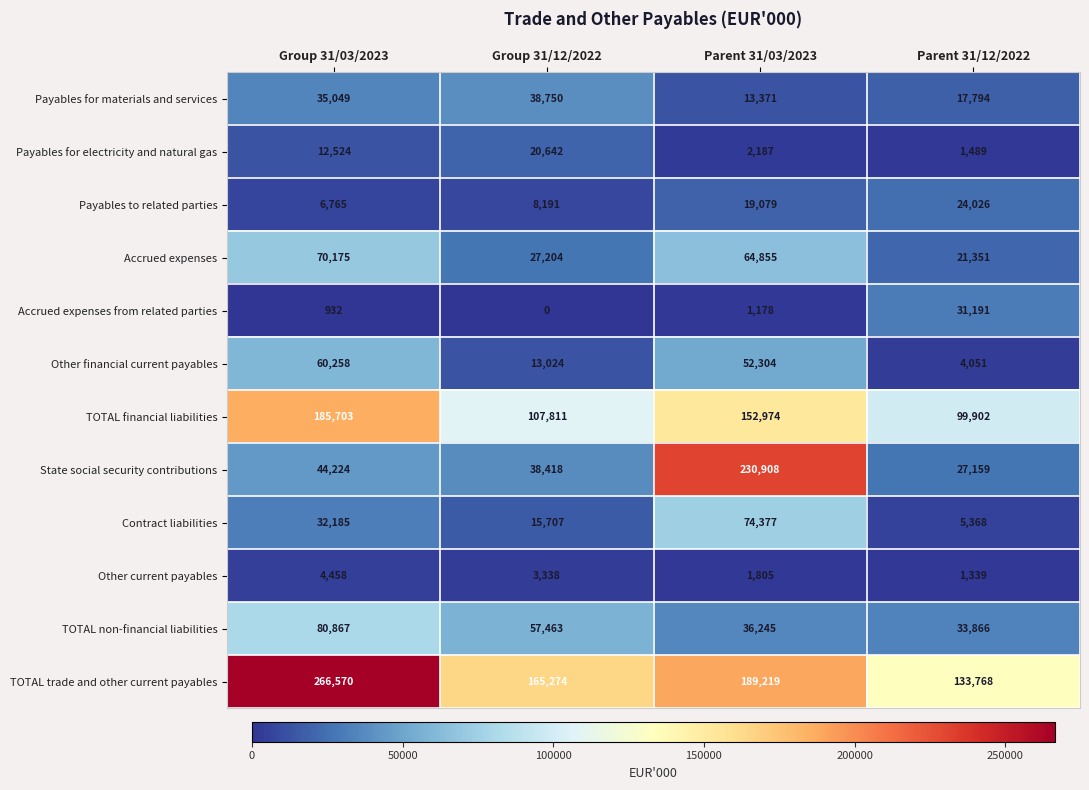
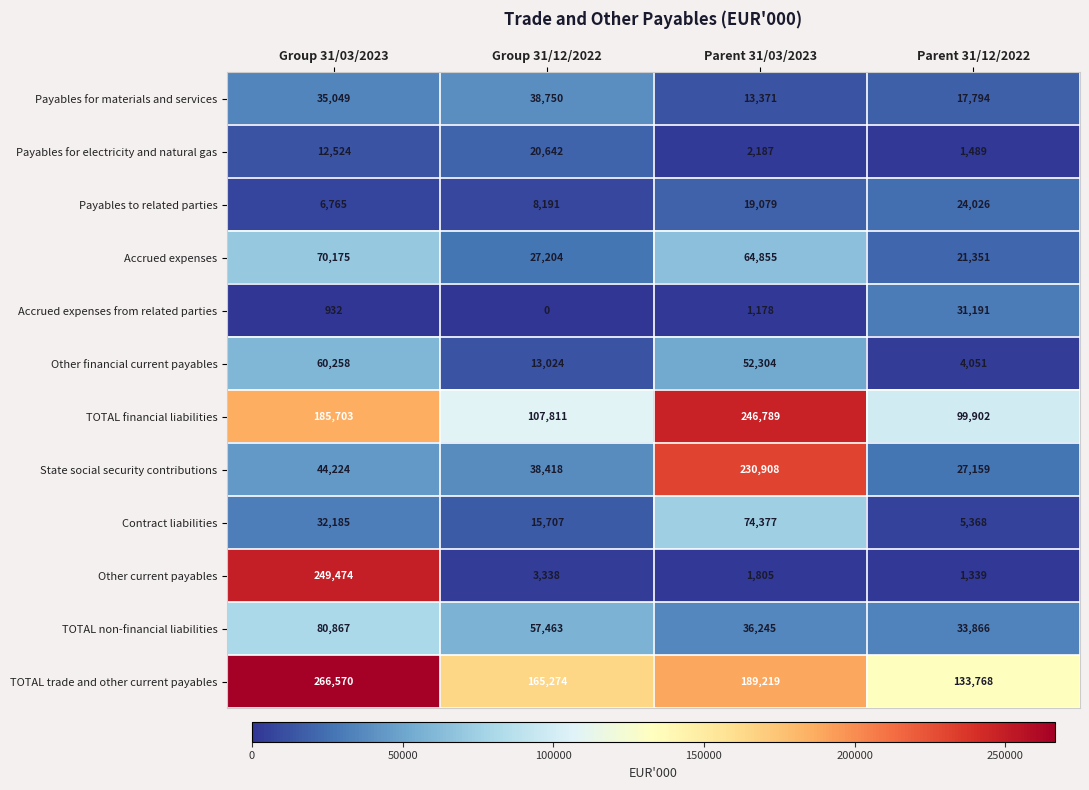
TOTAL financial liabilities, Parent 31/03/2023: 152,974 -> 246,789
Other current payables, Group 31/03/2023: 4,458 -> 249,474
